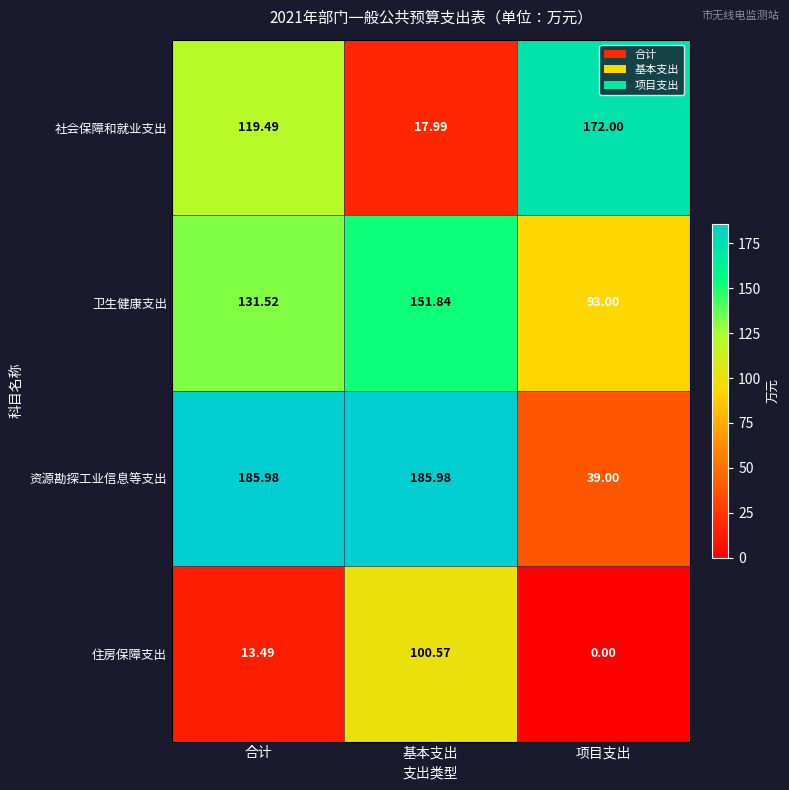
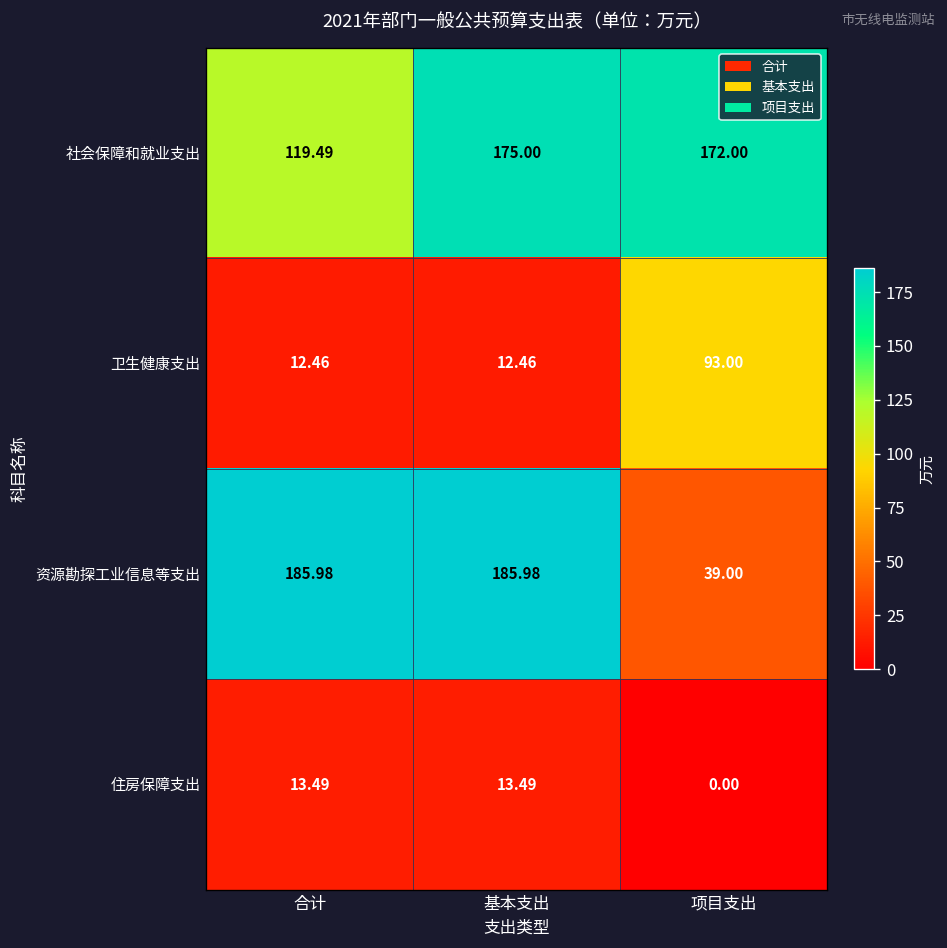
社会保障和就业支出, 基本支出: 17.99 -> 175.00
卫生健康支出, 合计: 131.52 -> 12.46
卫生健康支出, 基本支出: 151.84 -> 12.46
住房保障支出, 基本支出: 100.57 -> 13.49
